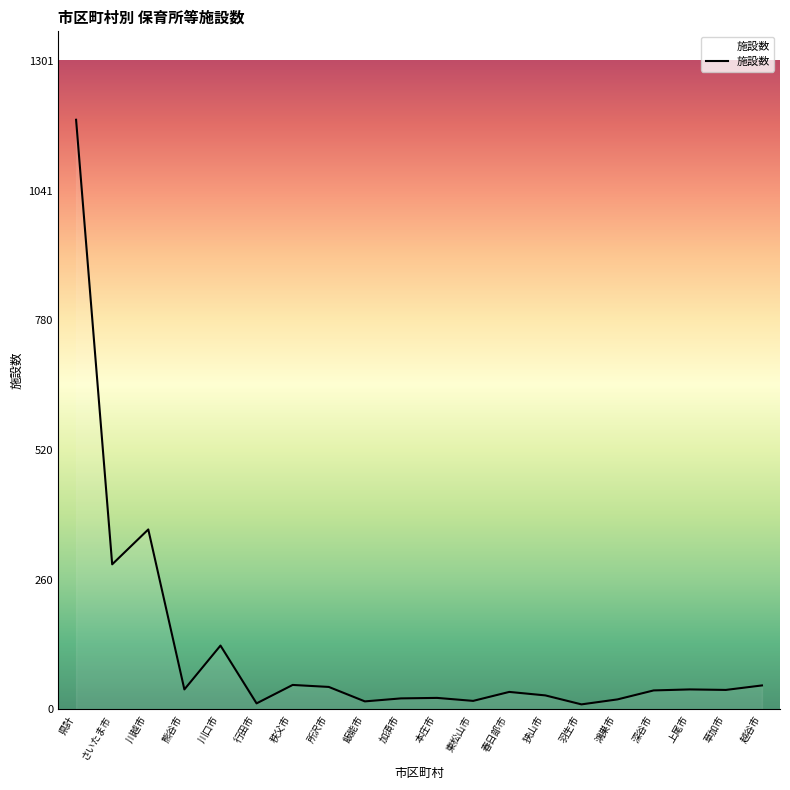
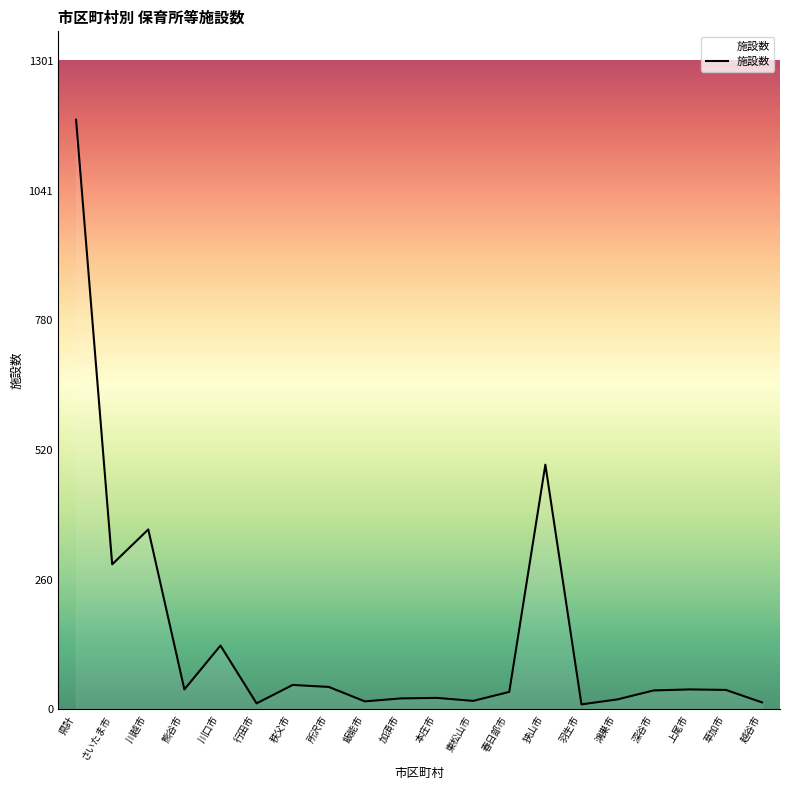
狭山市: 30 -> 490
越谷市: 50 -> 10
